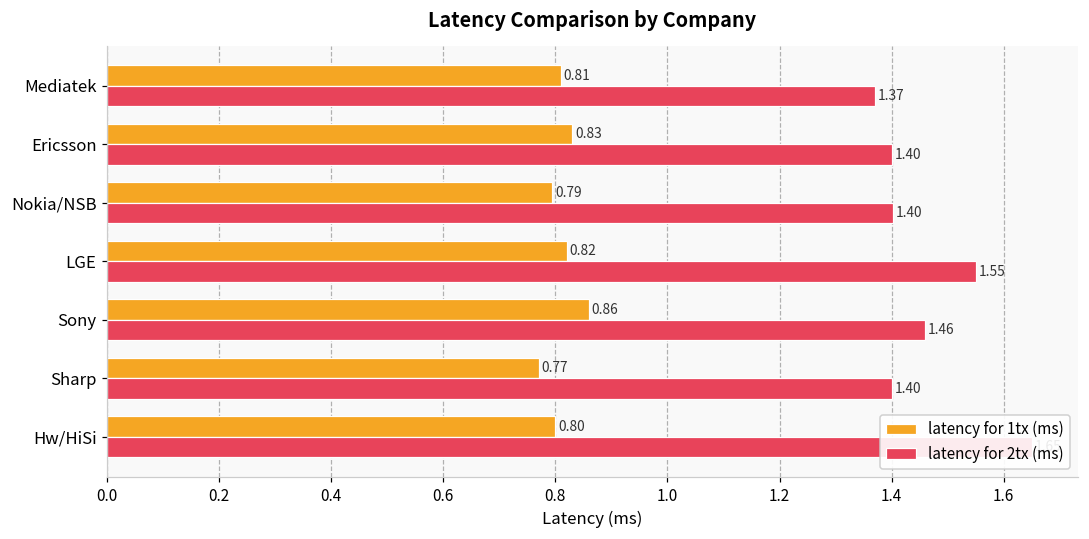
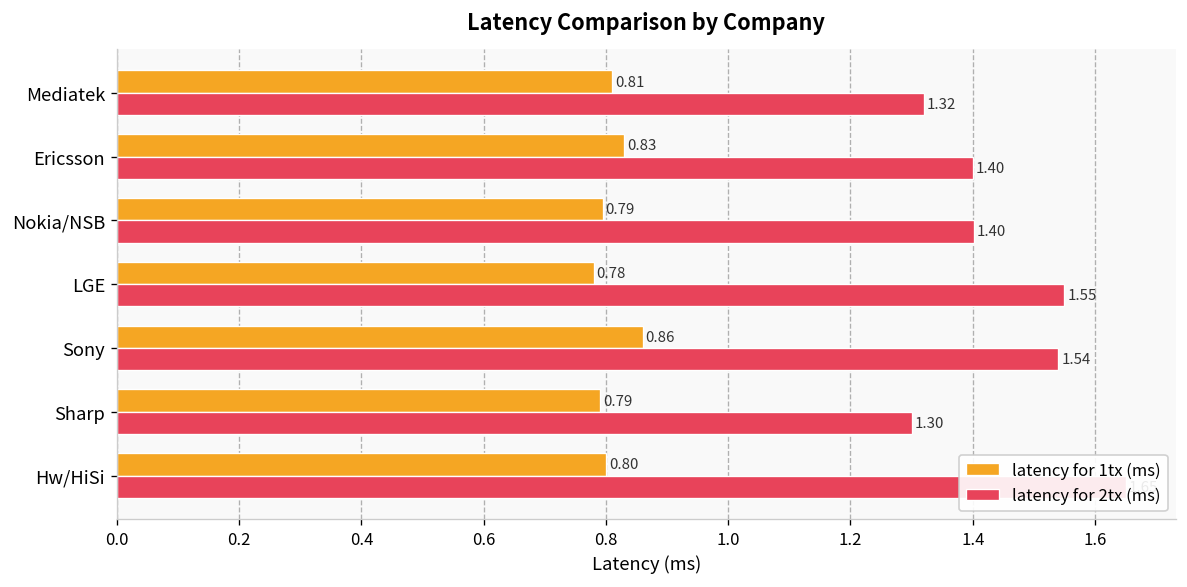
latency for 2tx (ms), Mediatek: 1.37 -> 1.32
latency for 1tx (ms), LGE: 0.82 -> 0.78
latency for 2tx (ms), Sony: 1.46 -> 1.54
latency for 1tx (ms), Sharp: 0.77 -> 0.79
latency for 2tx (ms), Sharp: 1.40 -> 1.30
